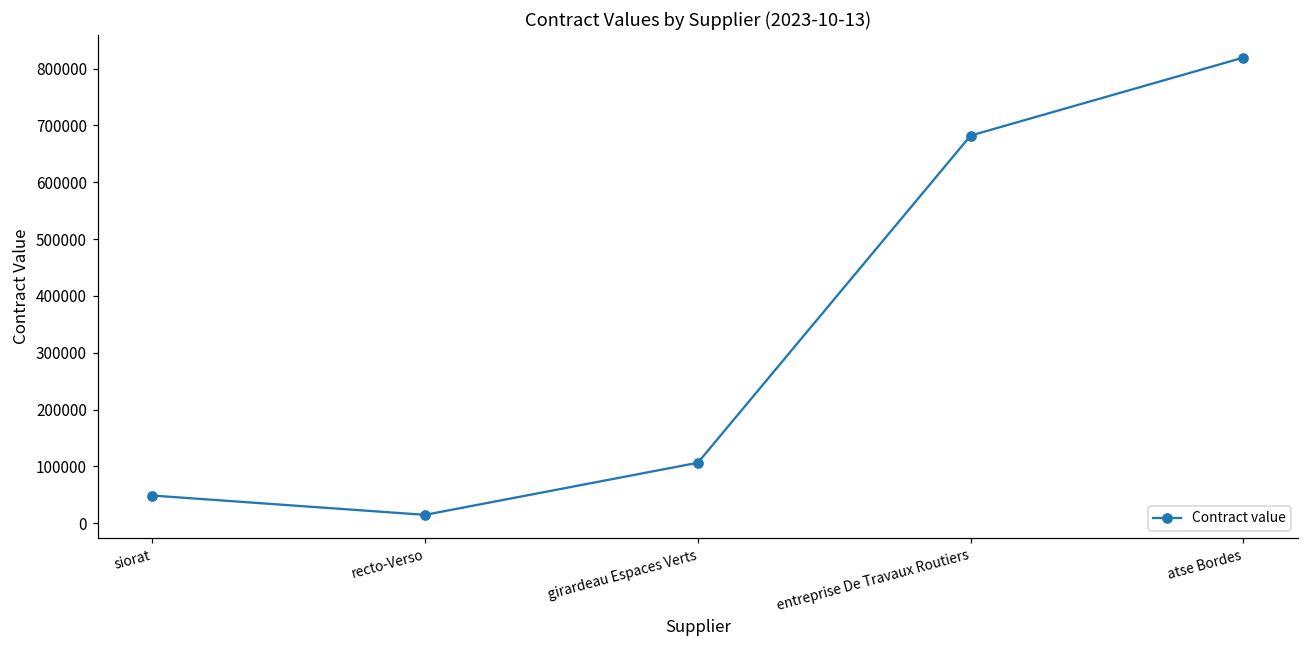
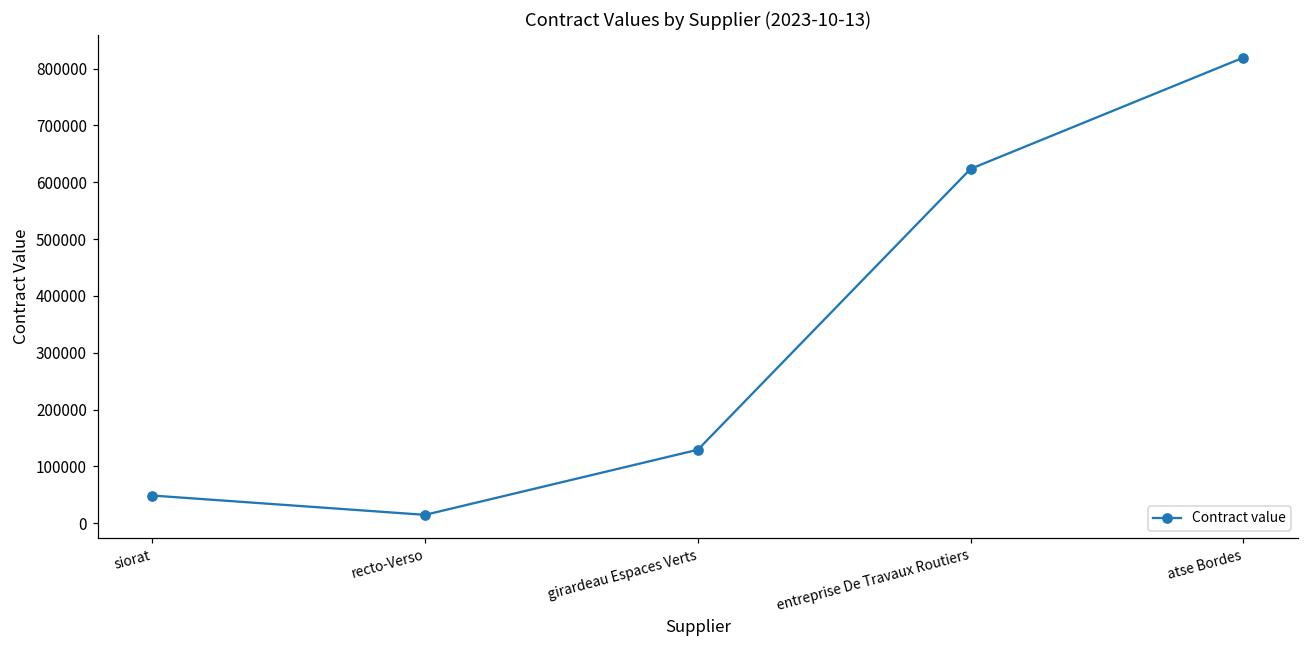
girardeau Espaces Verts: 110000 -> 130000
entreprise De Travaux Routiers: 680000 -> 620000
